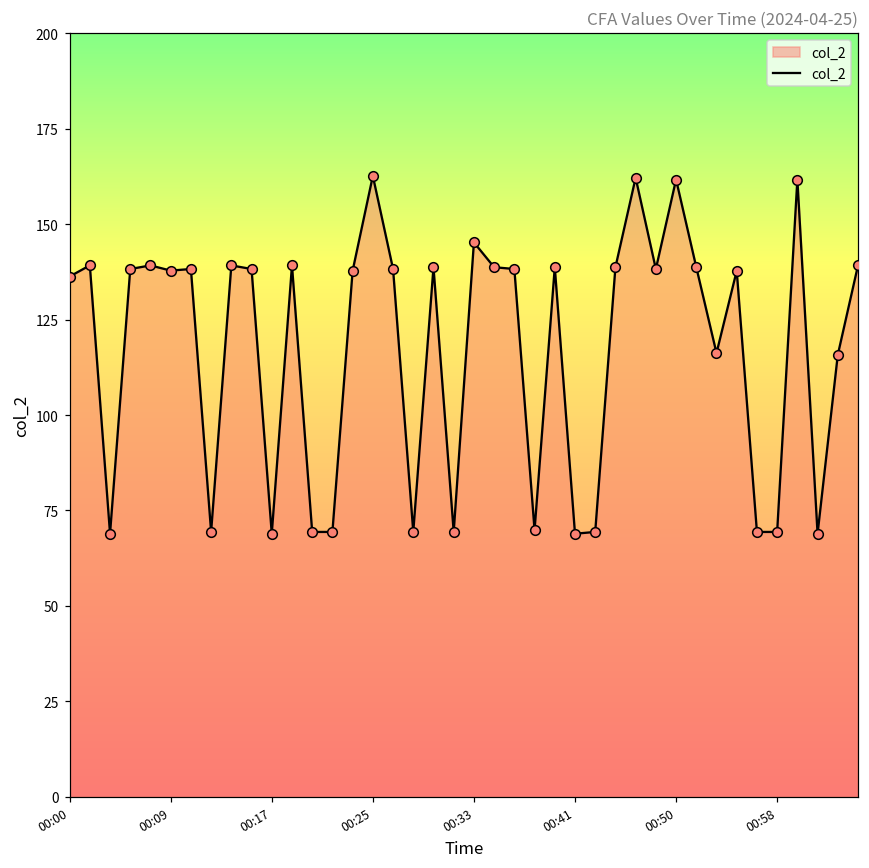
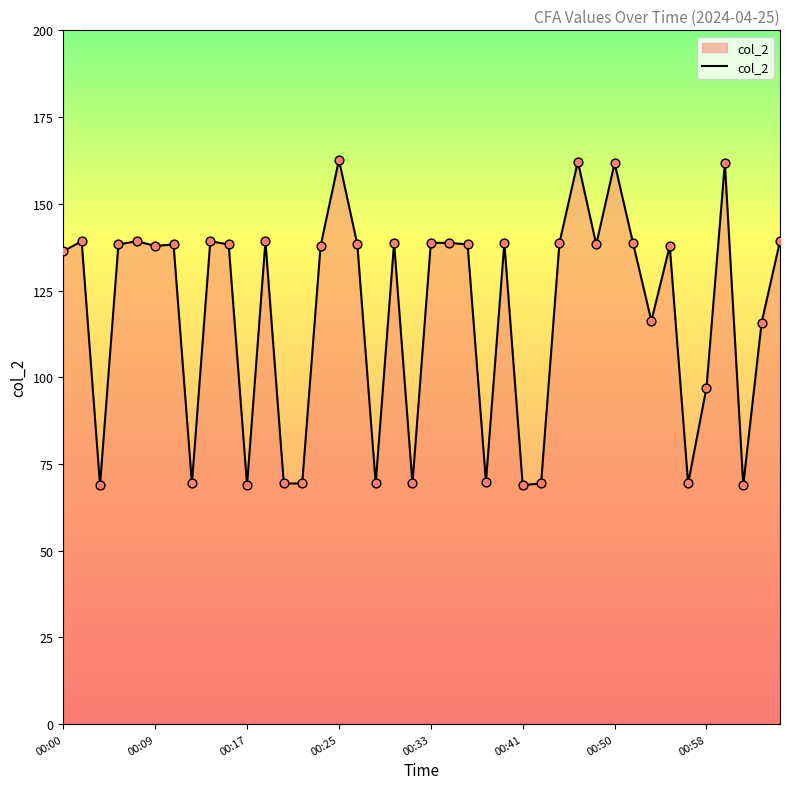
00:33: 145 -> 139
00:58: 69 -> 97
